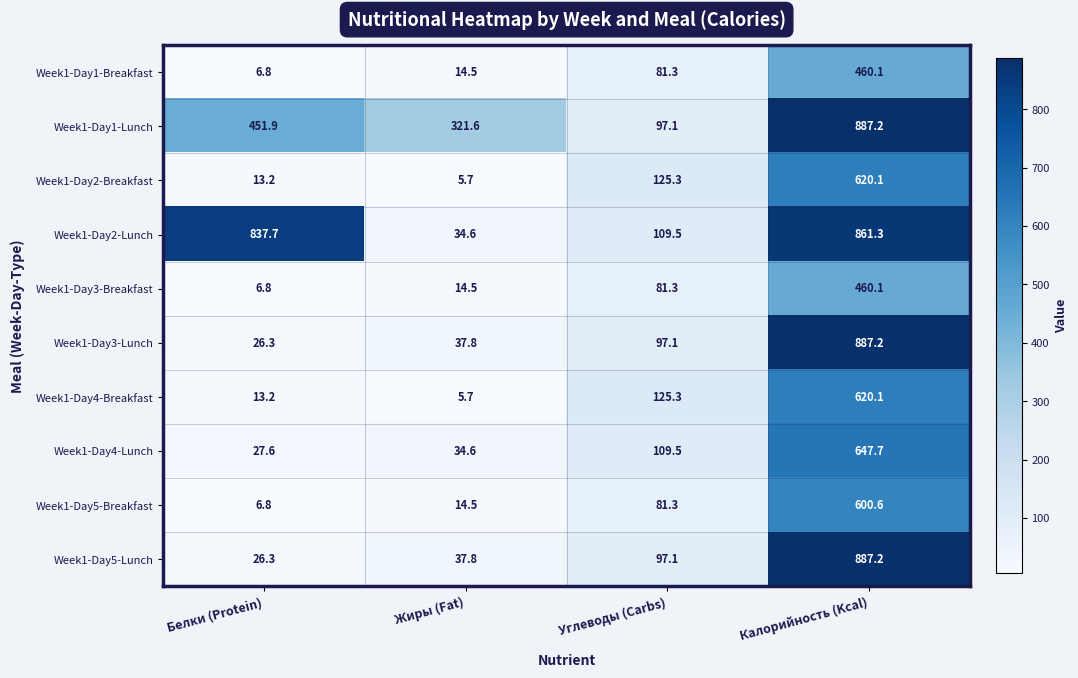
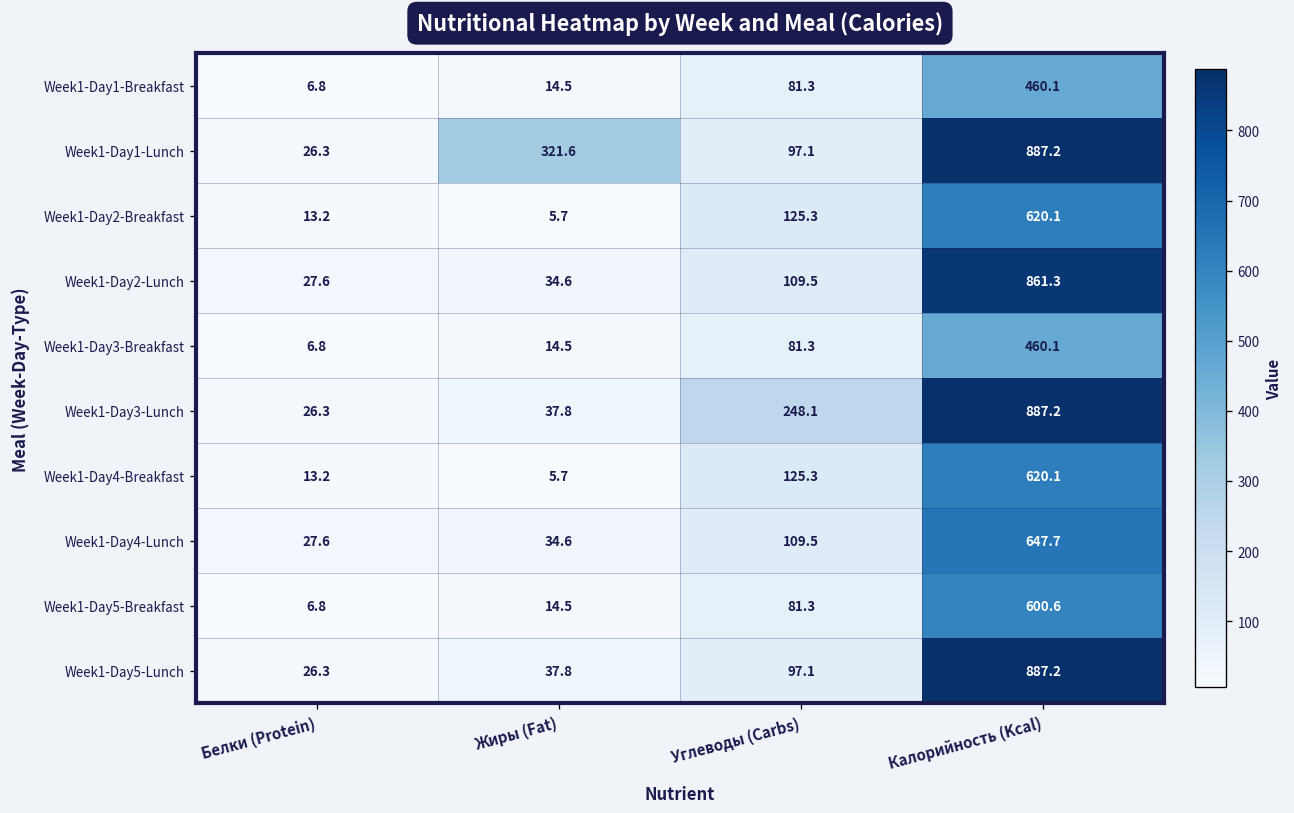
Week1-Day1-Lunch, Белки (Protein): 451.9 -> 26.3
Week1-Day2-Lunch, Белки (Protein): 837.7 -> 27.6
Week1-Day3-Lunch, Углеводы (Carbs): 97.1 -> 248.1
